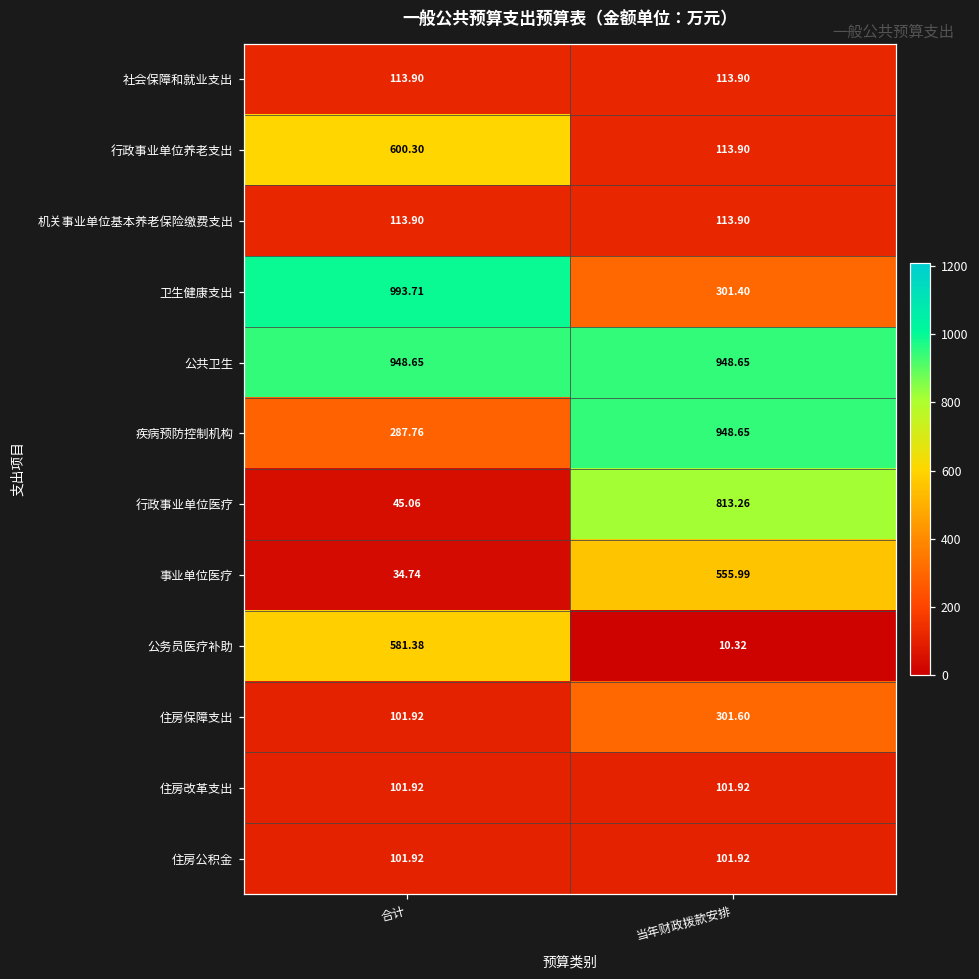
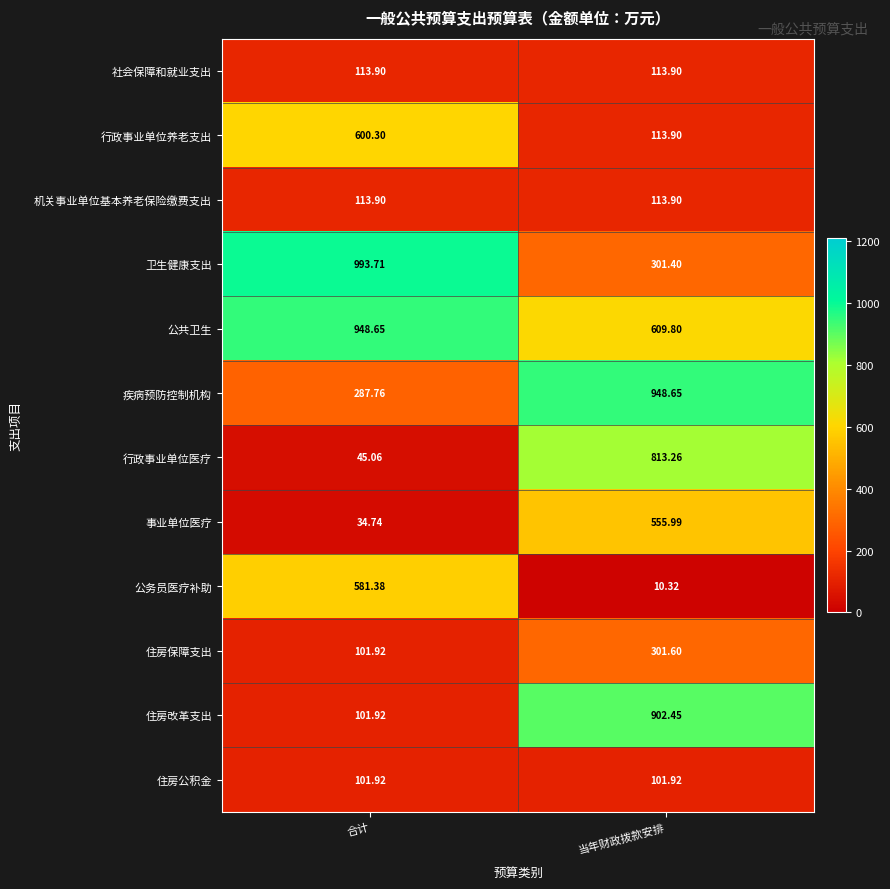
公共卫生, 当年财政拨款安排: 948.65 -> 609.80
住房改革支出, 当年财政拨款安排: 101.92 -> 902.45
